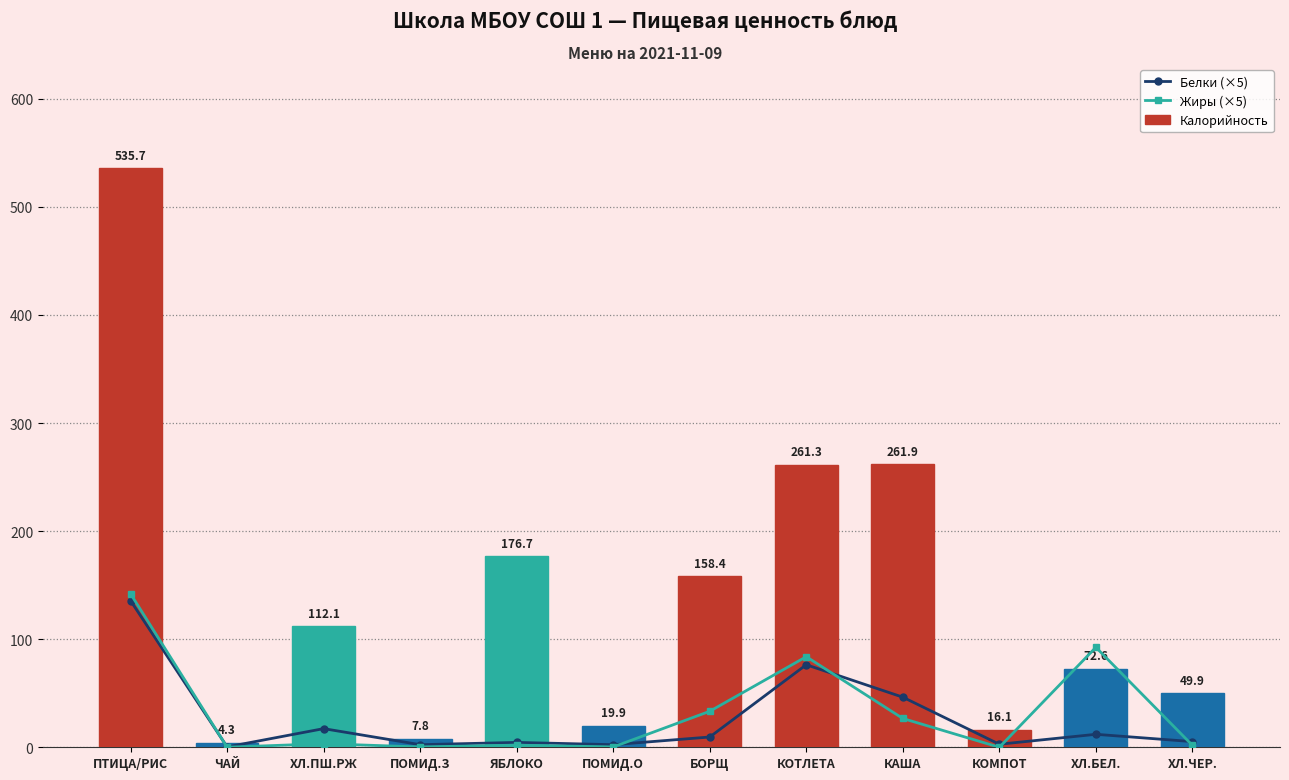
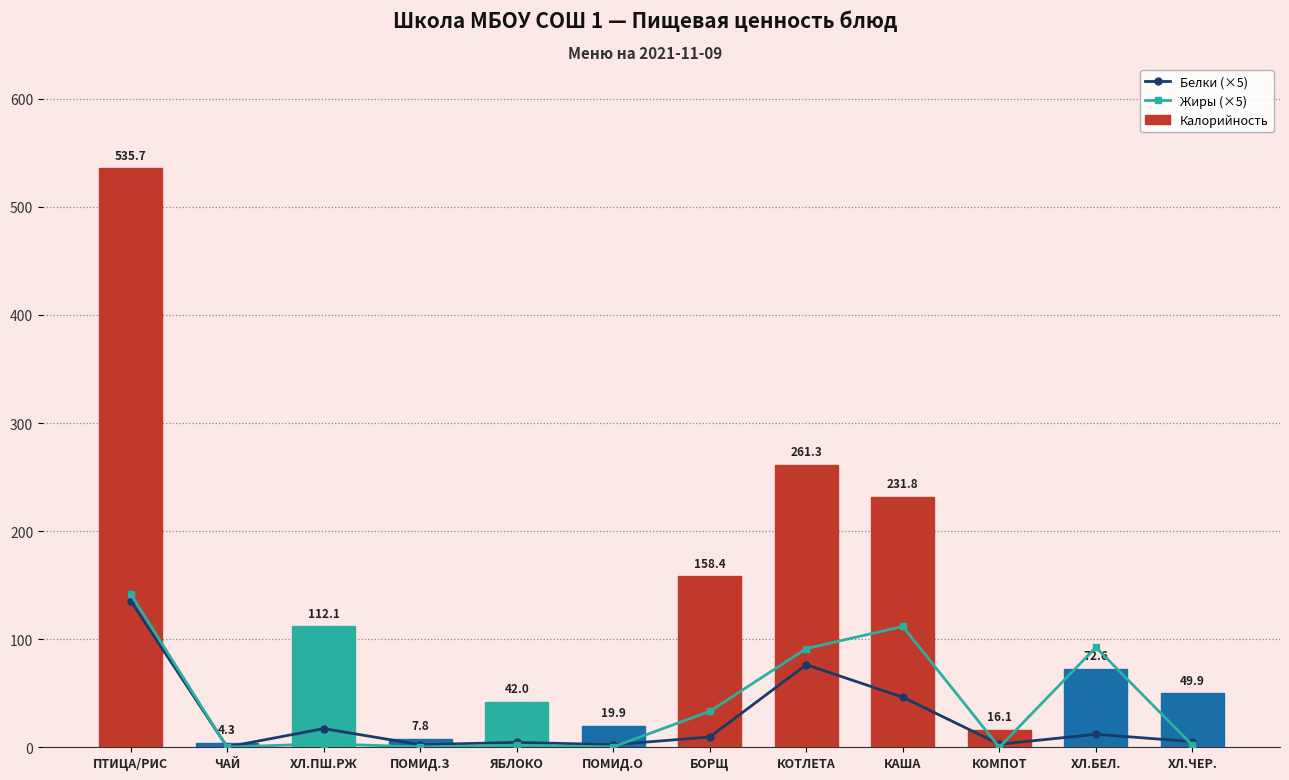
Калорийность, ЯБЛОКО: 176.7 -> 42.0
Жиры (×5), КОТЛЕТА: 84 -> 91
Калорийность, КАША: 261.9 -> 231.8
Жиры (×5), КАША: 27 -> 112
